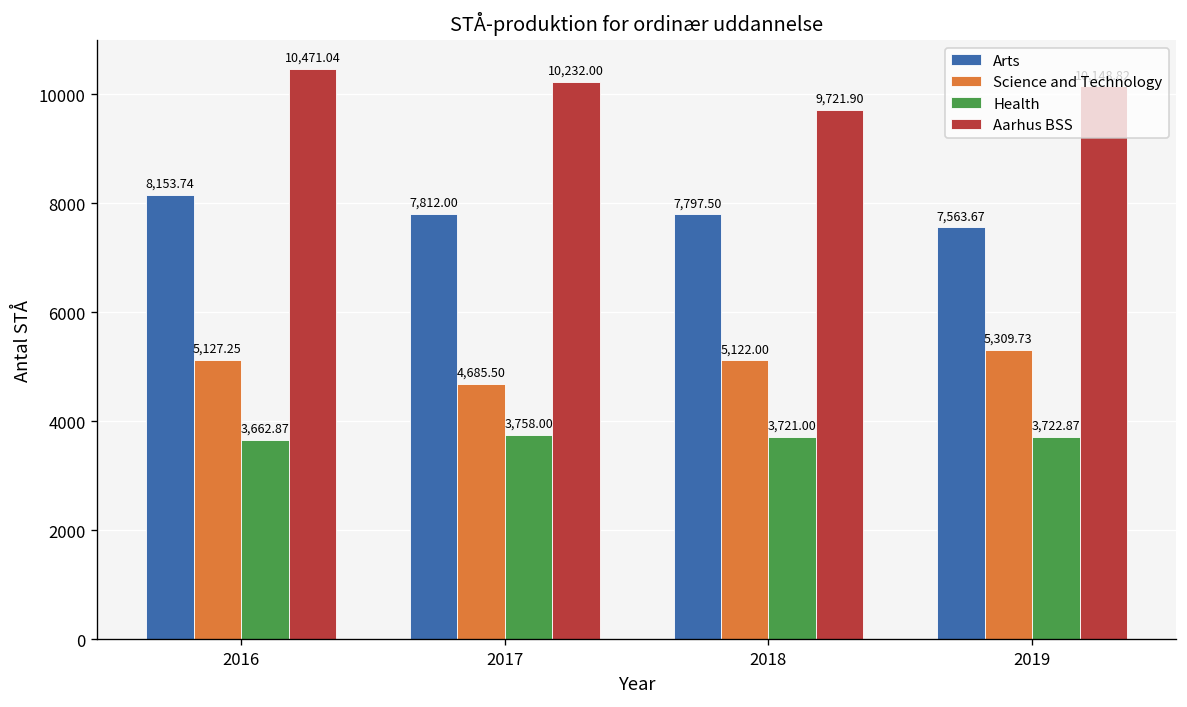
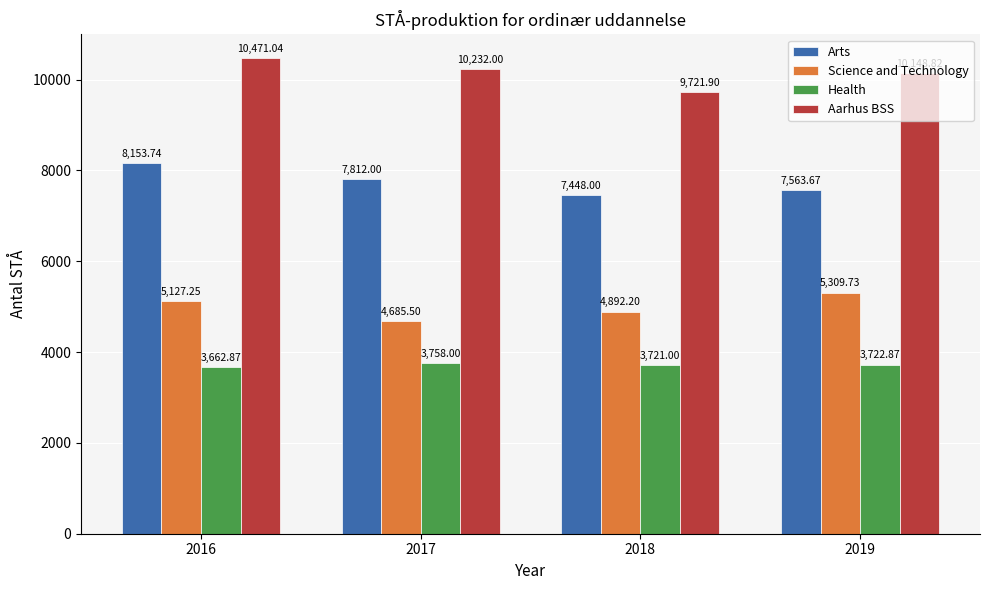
Arts, 2018: 7,797.50 -> 7,448.00
Science and Technology, 2018: 5,122.00 -> 4,892.20
